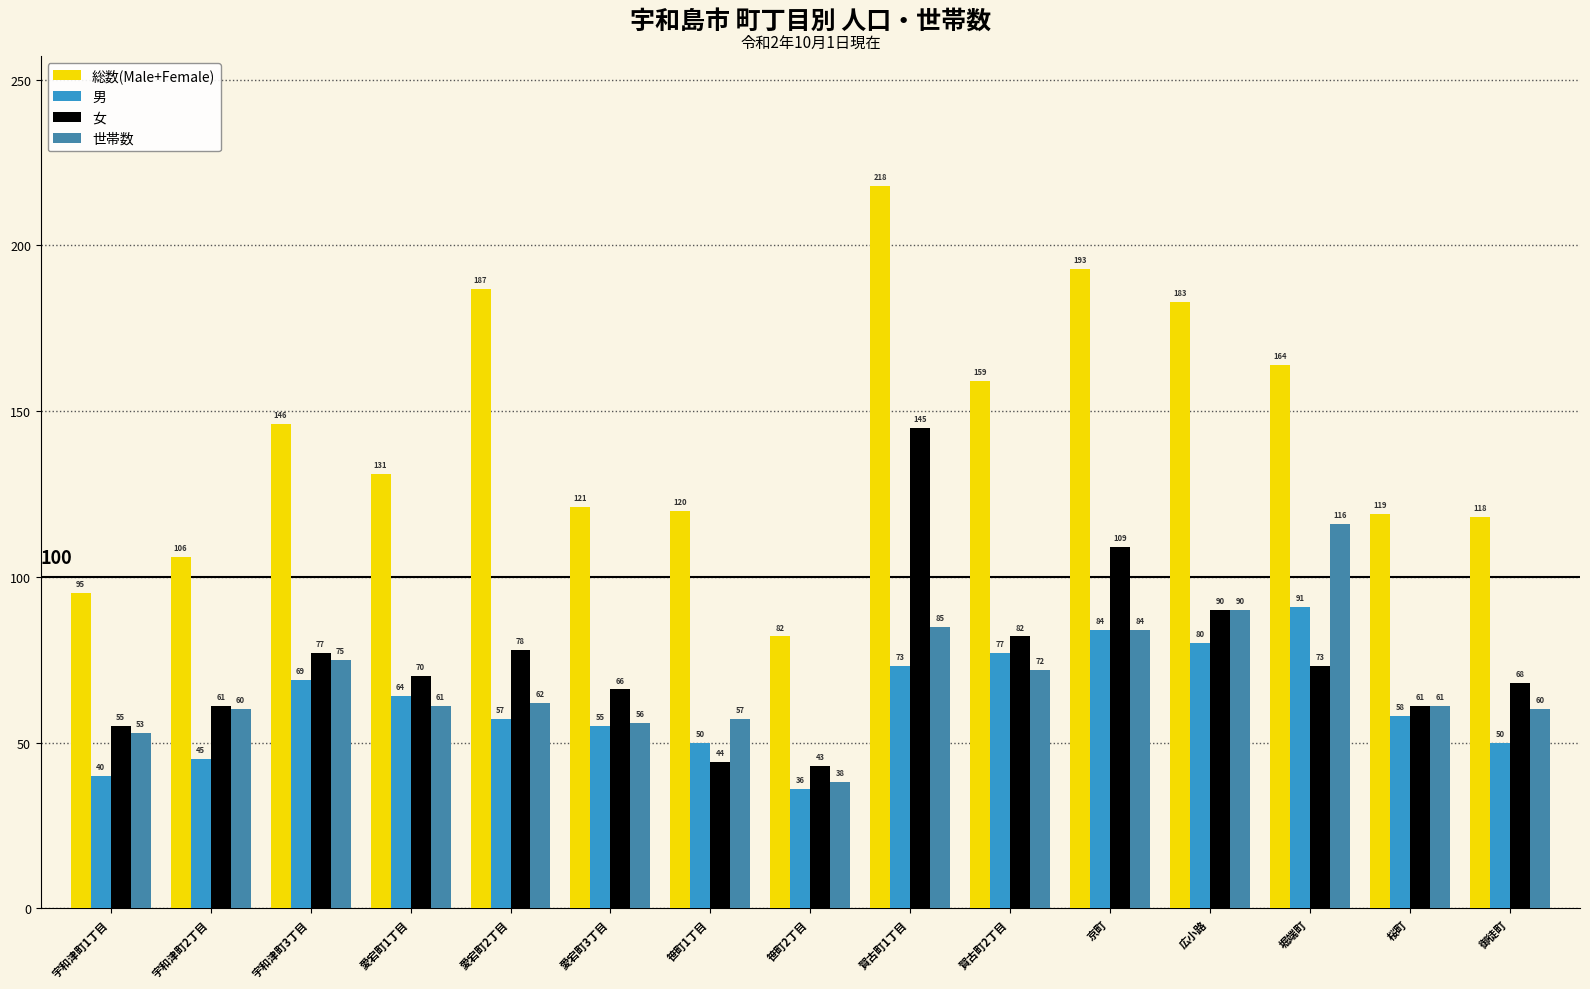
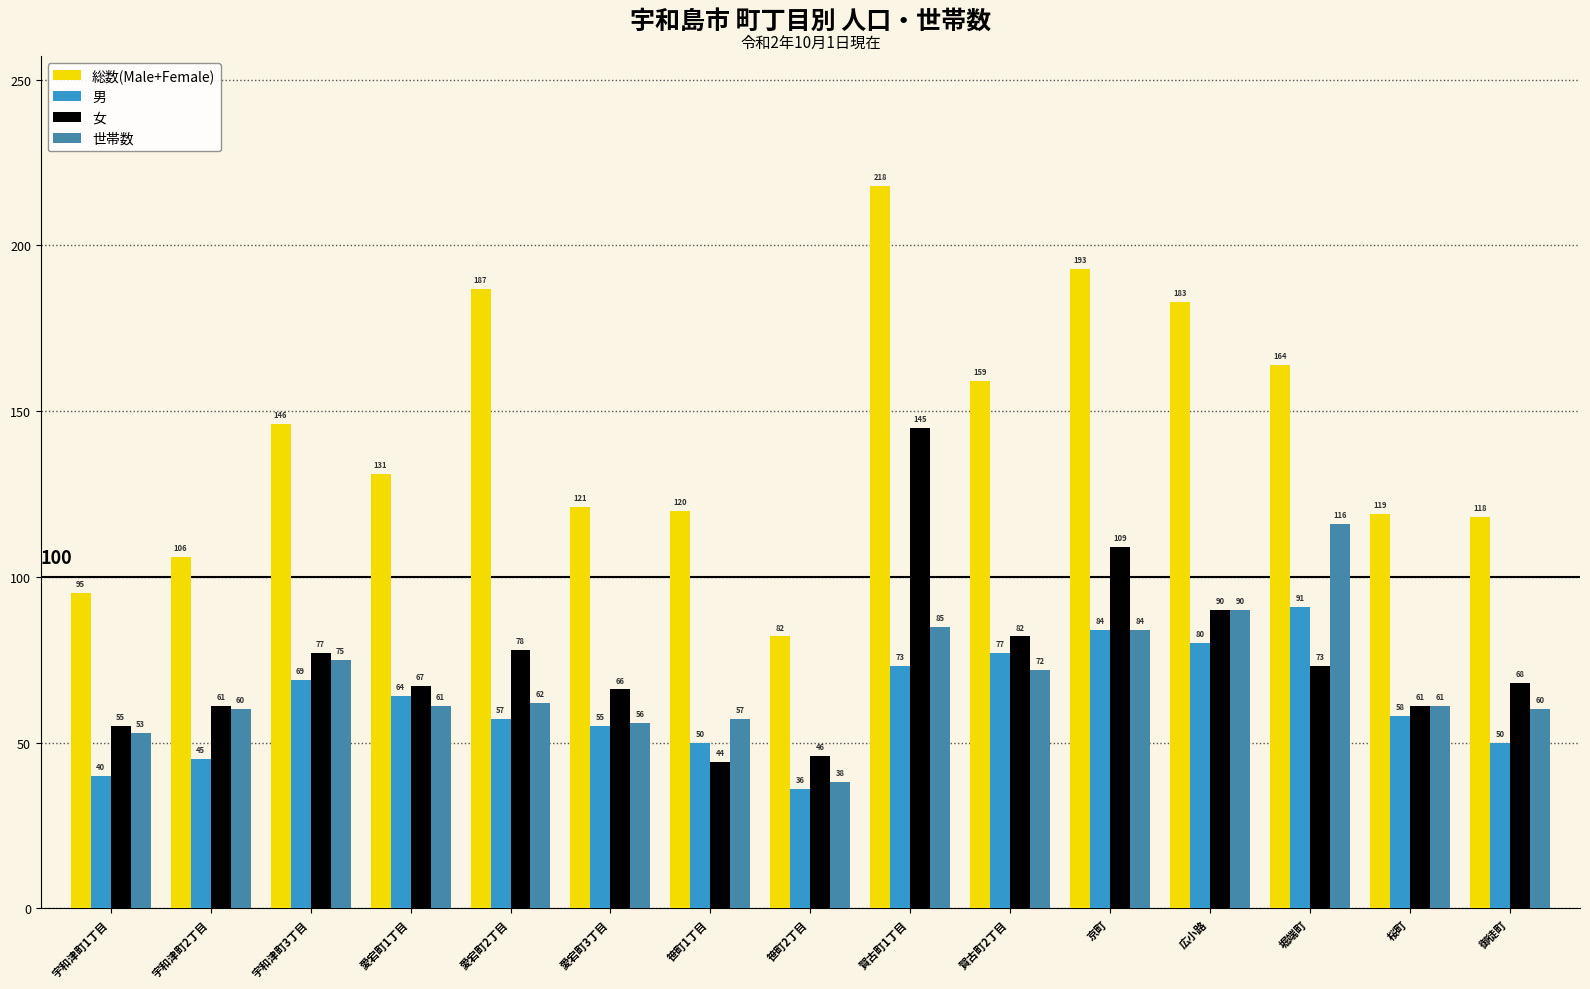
女, 愛宕町1丁目: 70 -> 67
女, 笹町2丁目: 43 -> 46
